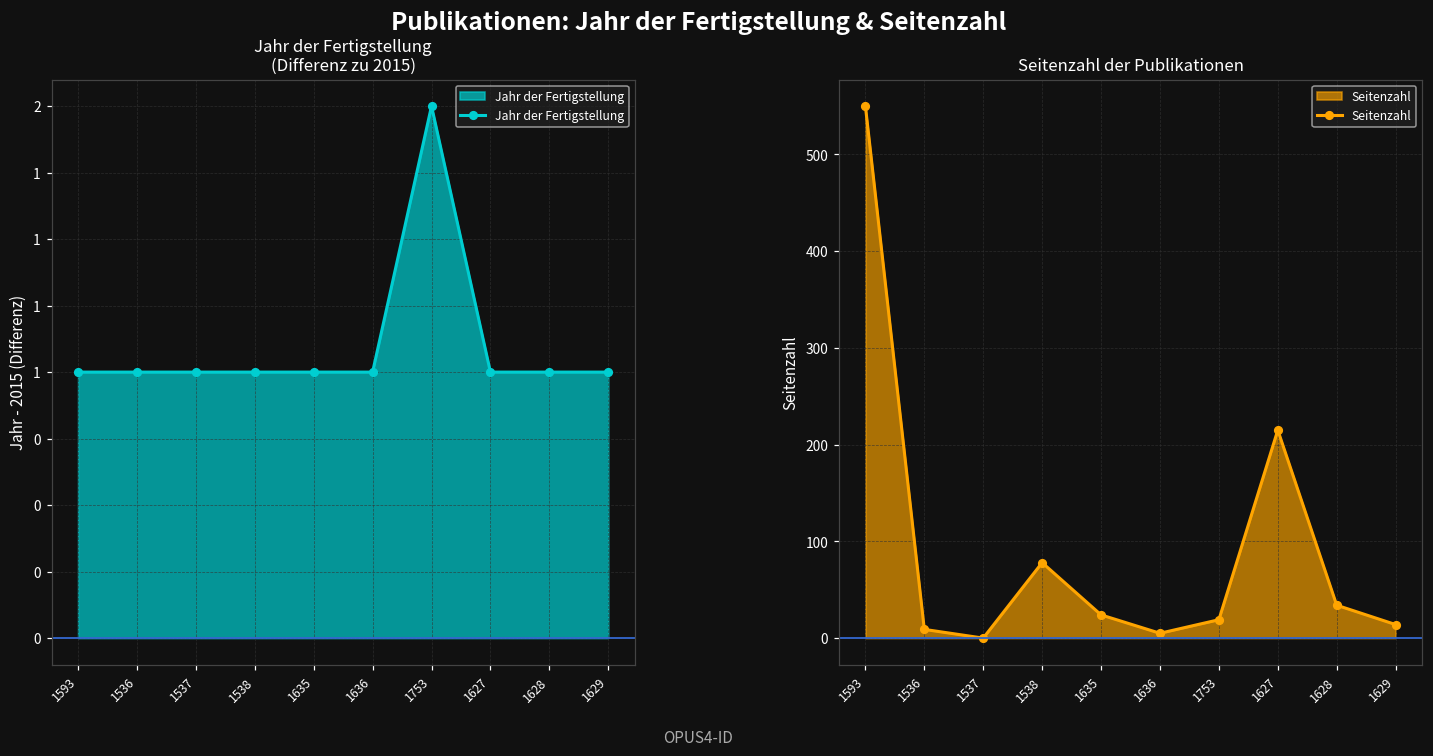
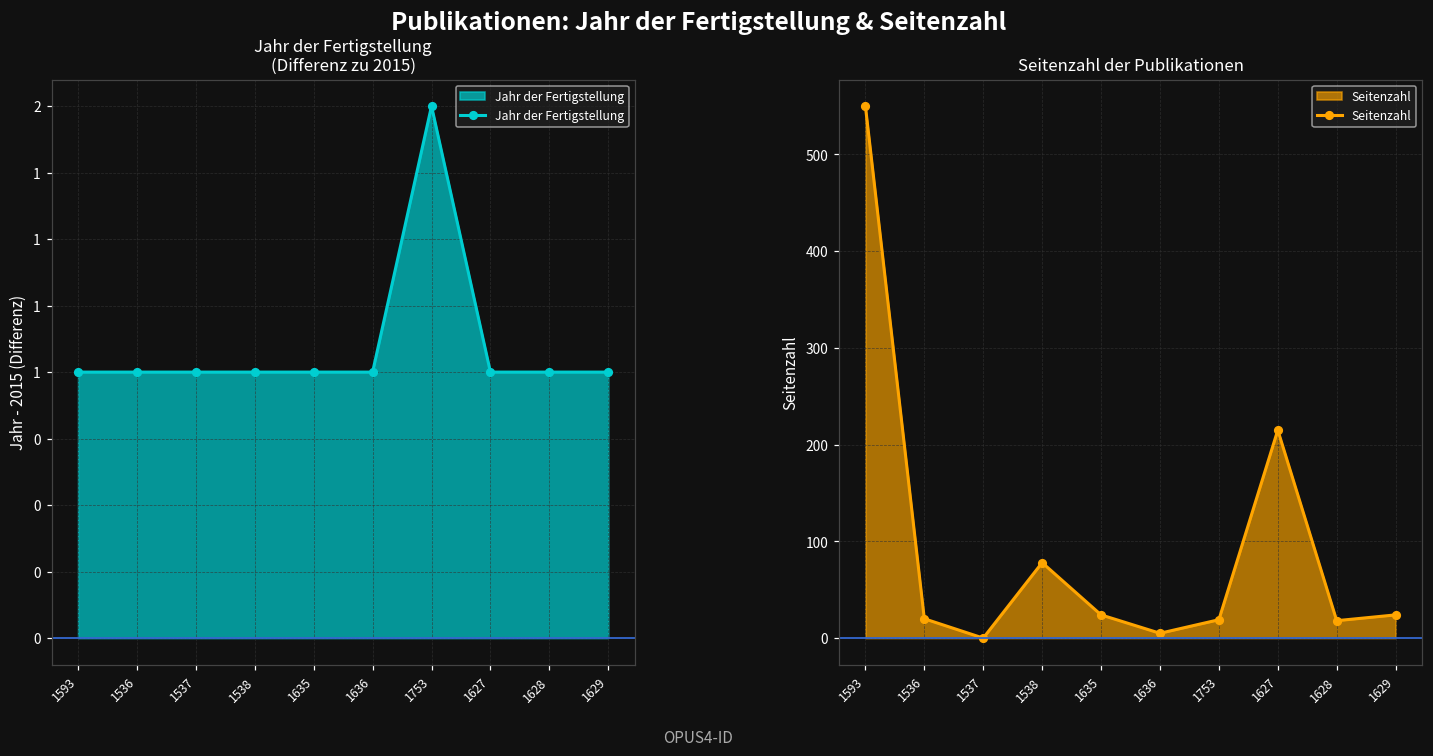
Seitenzahl der Publikationen, 1536: 10 -> 20
Seitenzahl der Publikationen, 1628: 30 -> 20
Seitenzahl der Publikationen, 1629: 10 -> 20
